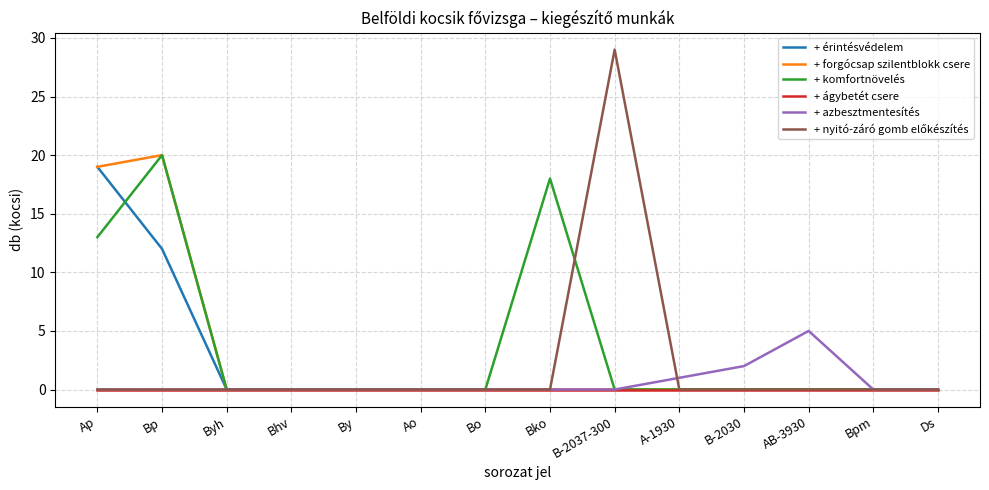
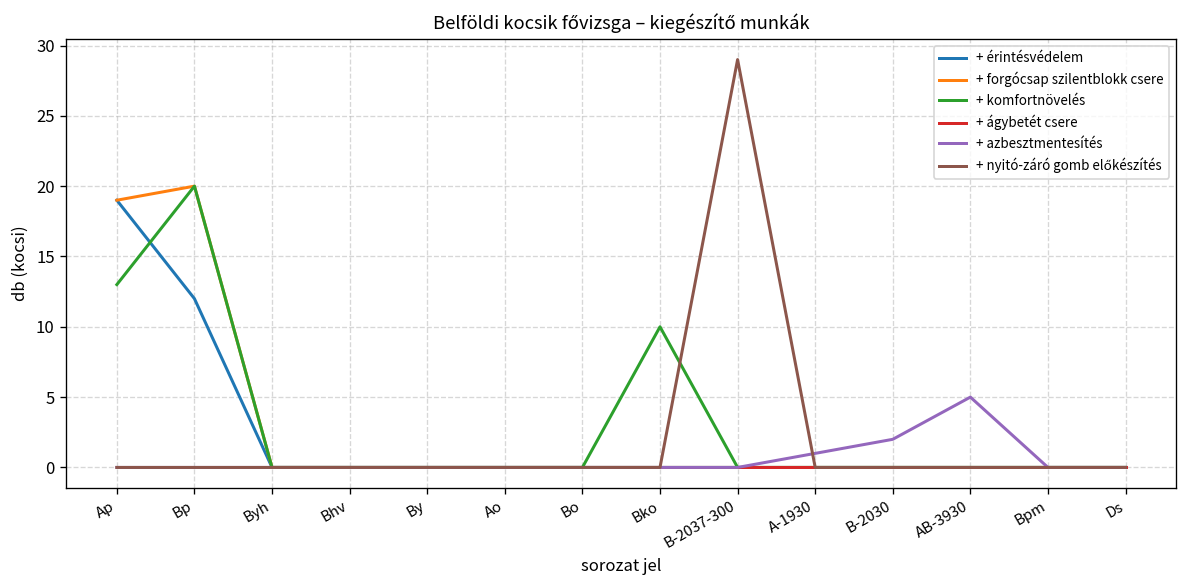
+ komfortnövelés, Bko: 18 -> 10
